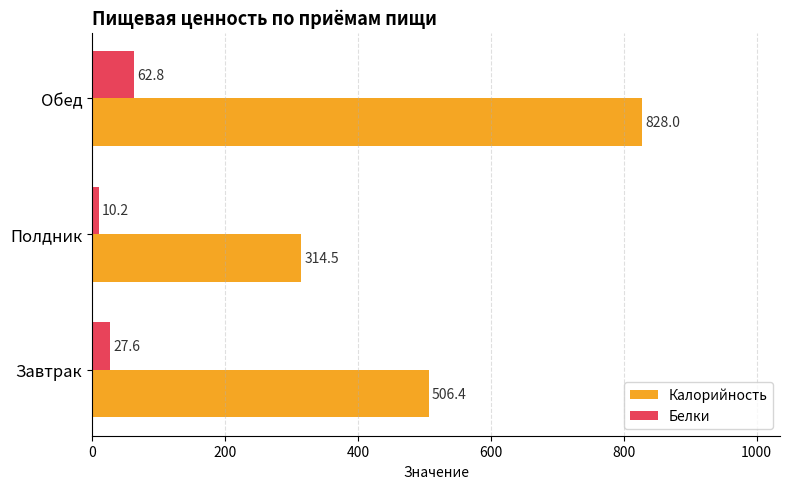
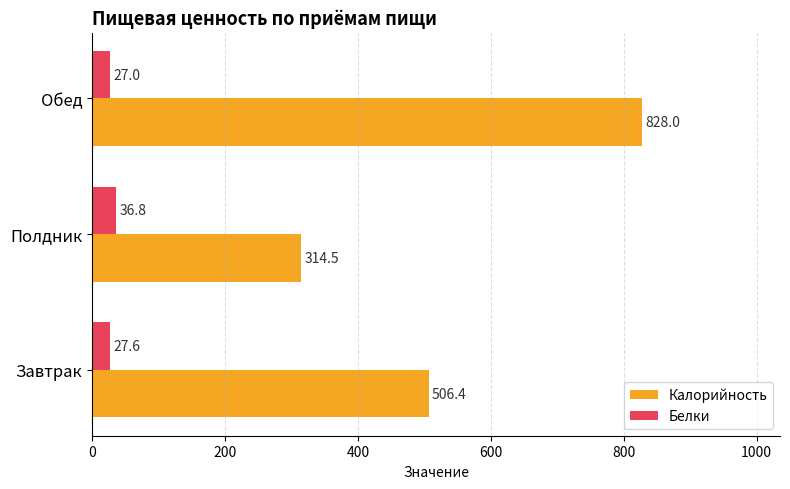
Белки, Обед: 62.8 -> 27.0
Белки, Полдник: 10.2 -> 36.8
